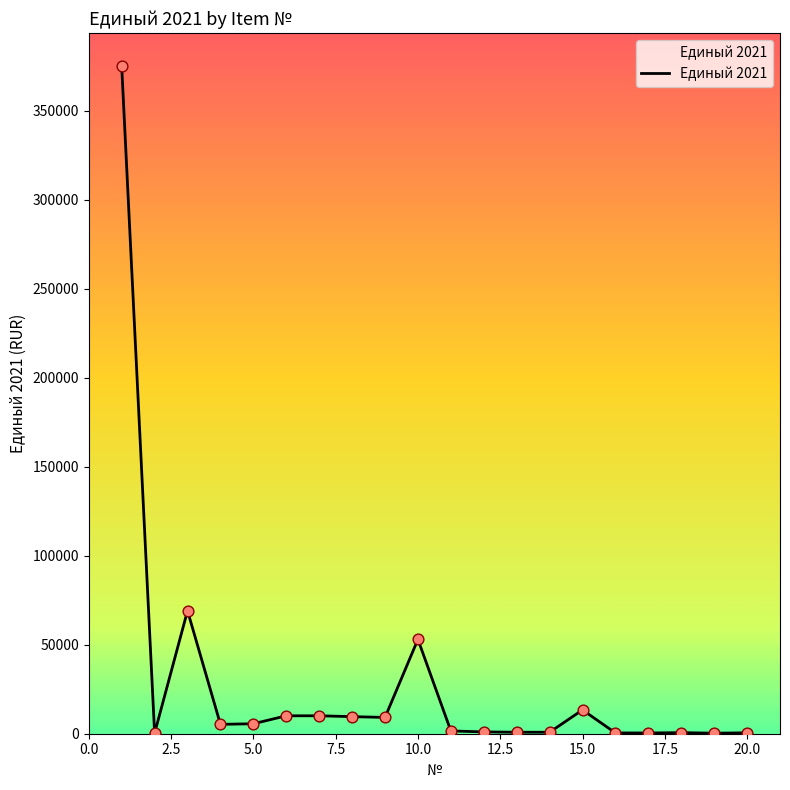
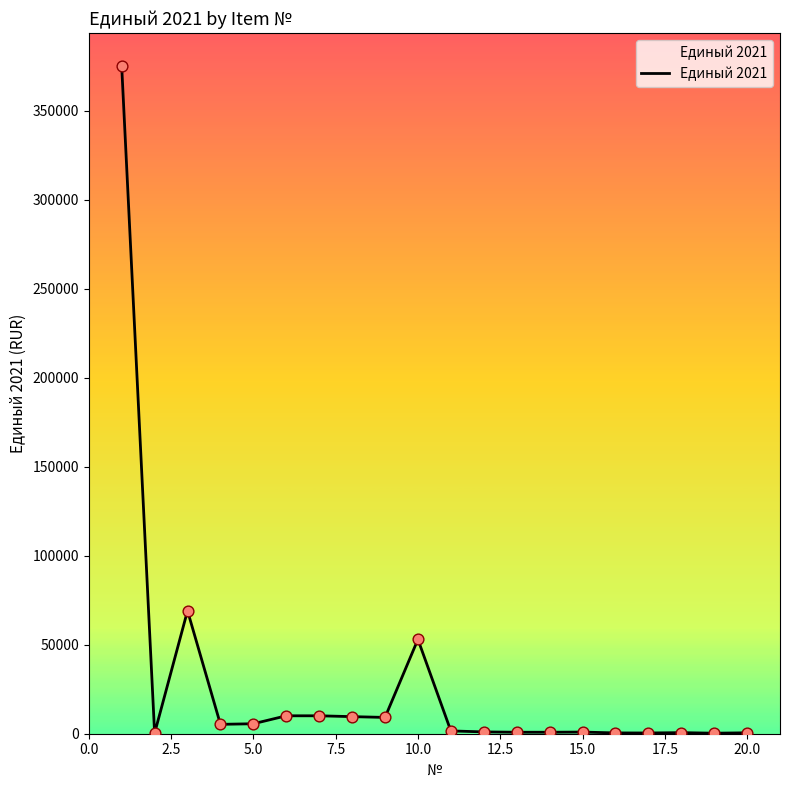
15.0: 13000 -> 1000
